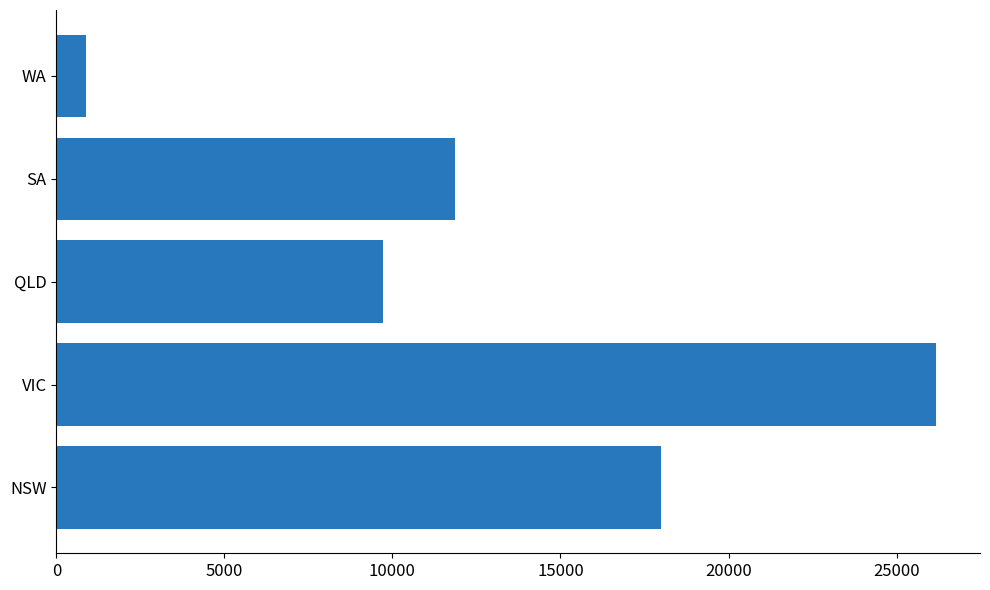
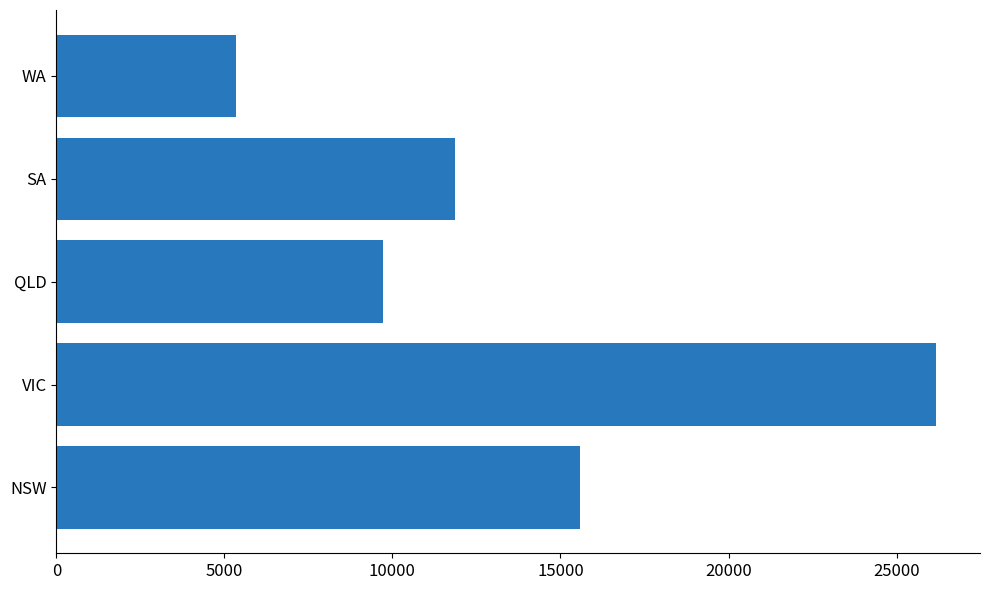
WA: 900 -> 5400
NSW: 18000 -> 15600
